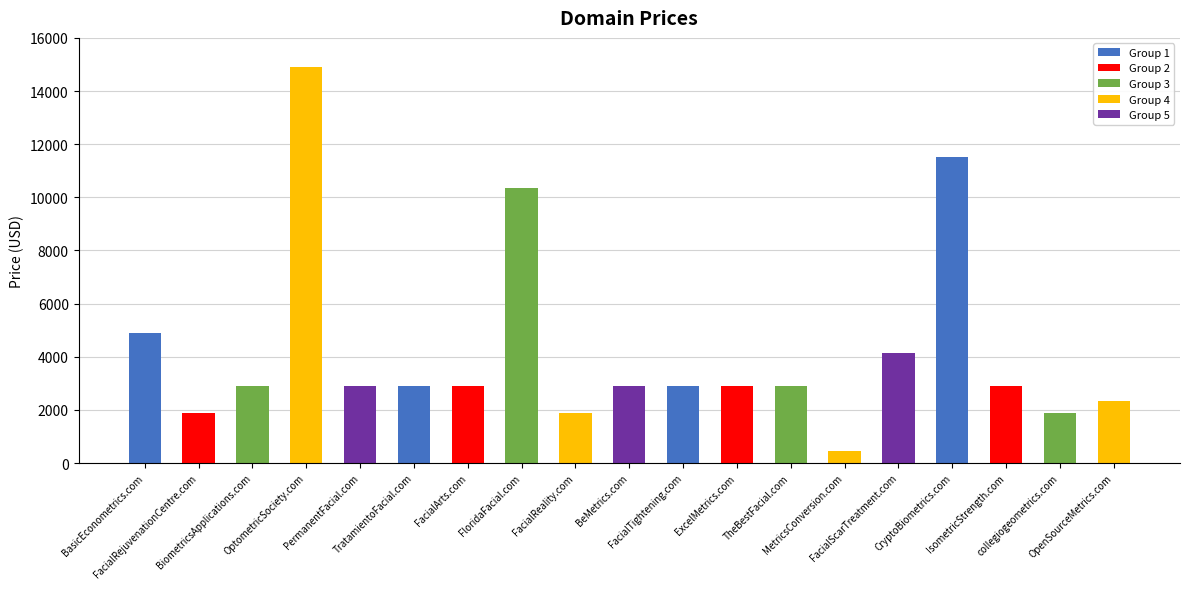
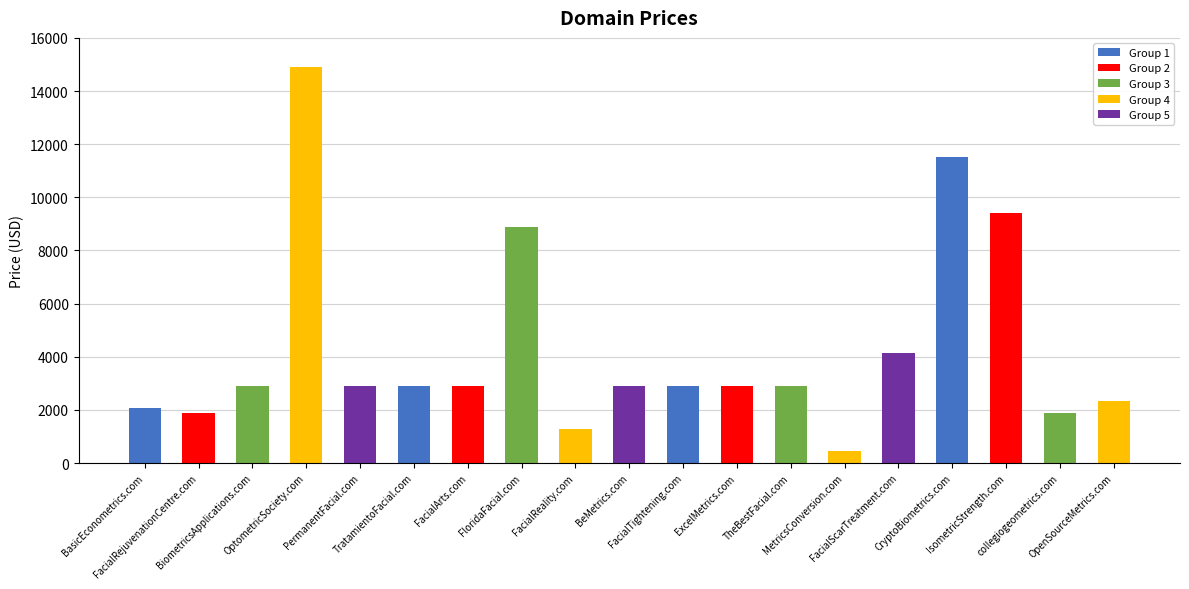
BasicEconometrics.com: 4900 -> 2100
FloridaFacial.com: 10300 -> 8900
FacialReality.com: 1900 -> 1300
IsometricStrength.com: 2900 -> 9400
